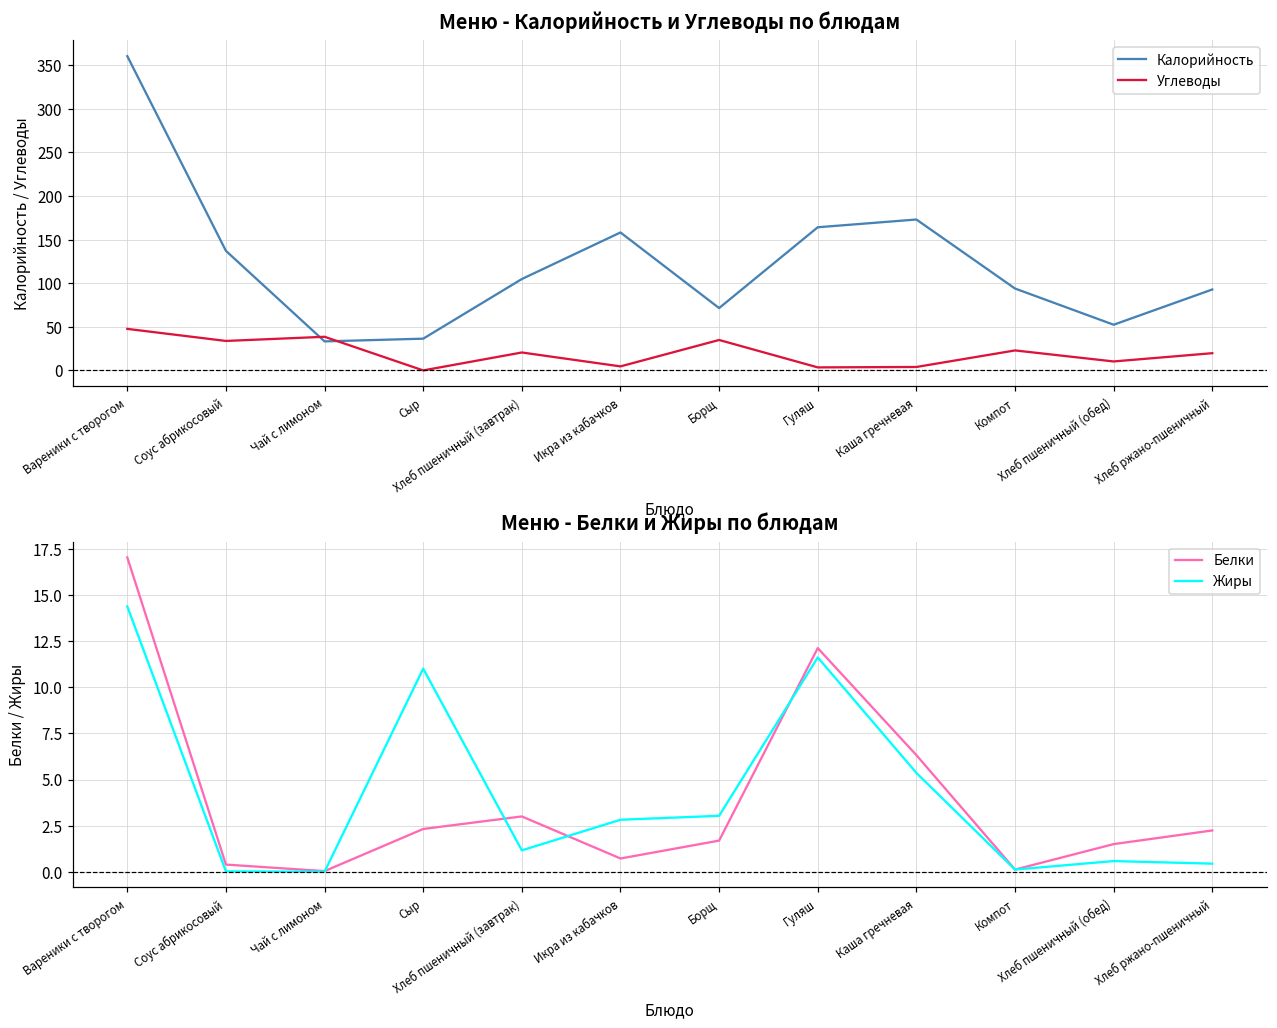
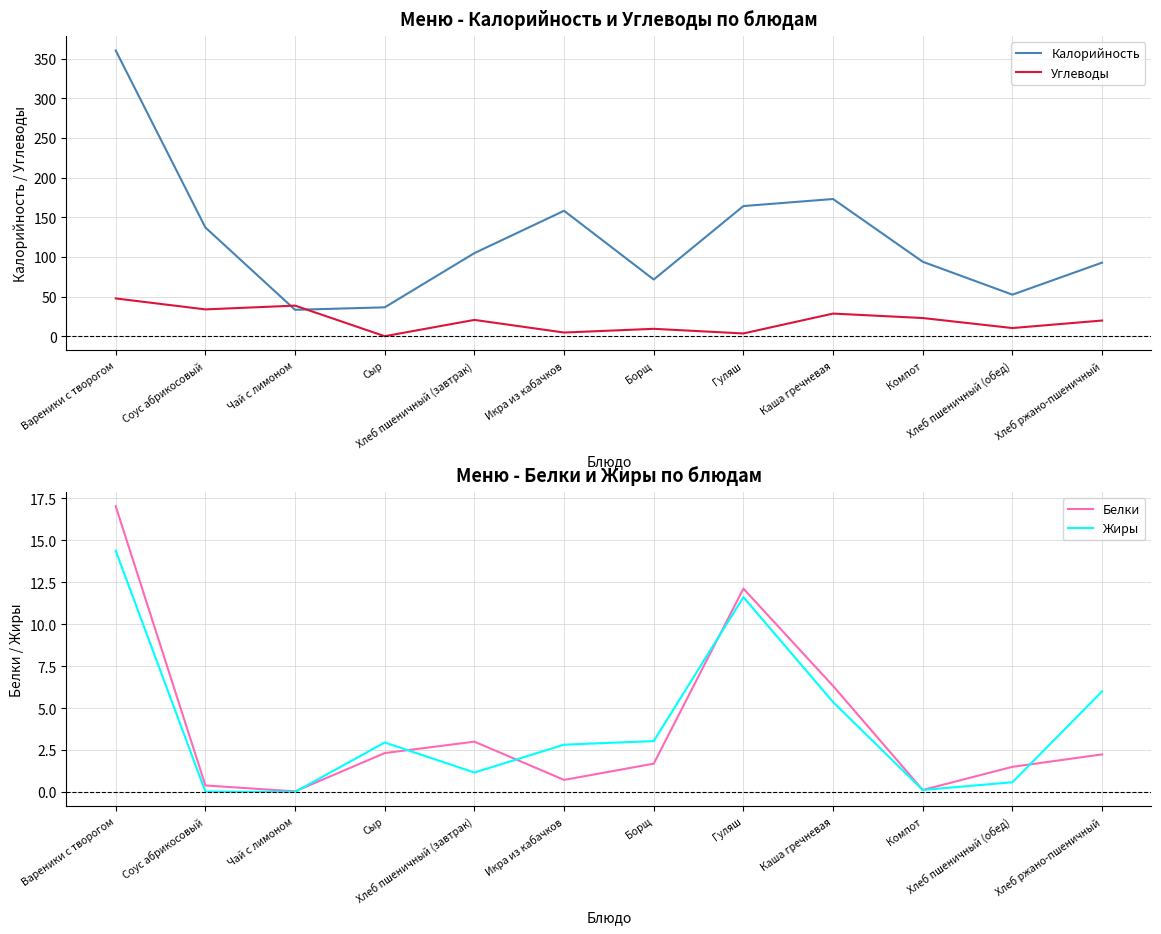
Меню - Калорийность и Углеводы по блюдам, Углеводы, Борщ: 30 -> 10
Меню - Калорийность и Углеводы по блюдам, Углеводы, Каша гречневая: 0 -> 30
Меню - Белки и Жиры по блюдам, Жиры, Сыр: 11.0 -> 3.0
Меню - Белки и Жиры по блюдам, Жиры, Хлеб ржано-пшеничный: 0.4 -> 6.0
